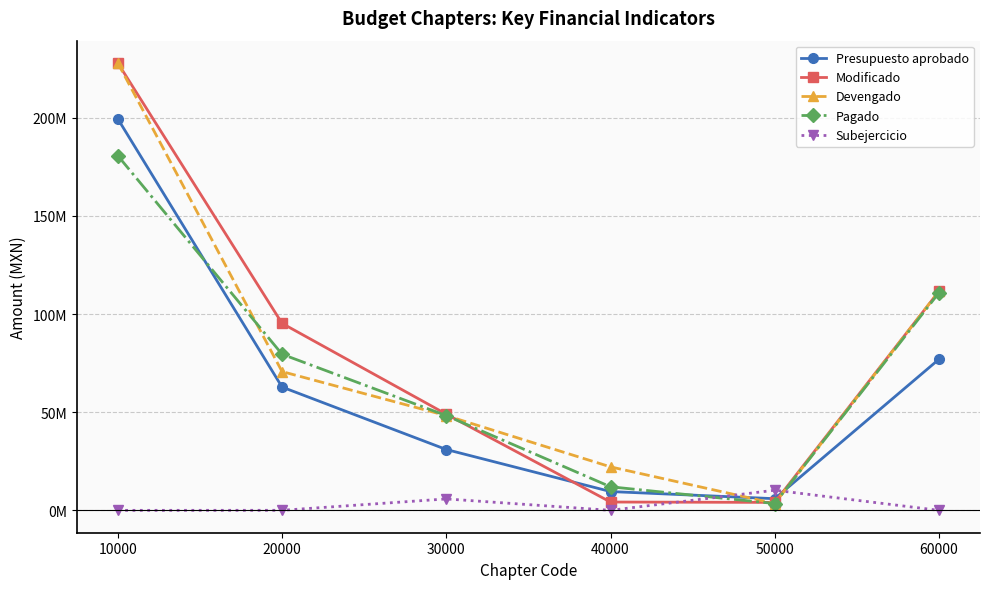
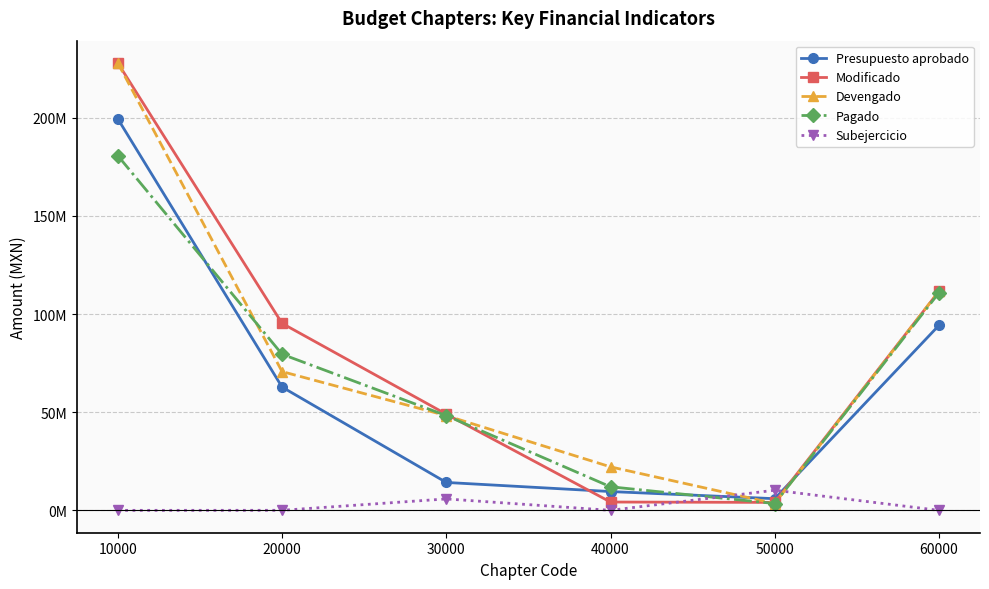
Presupuesto aprobado, 30000: 31000000 -> 14000000
Presupuesto aprobado, 60000: 77000000 -> 94000000
